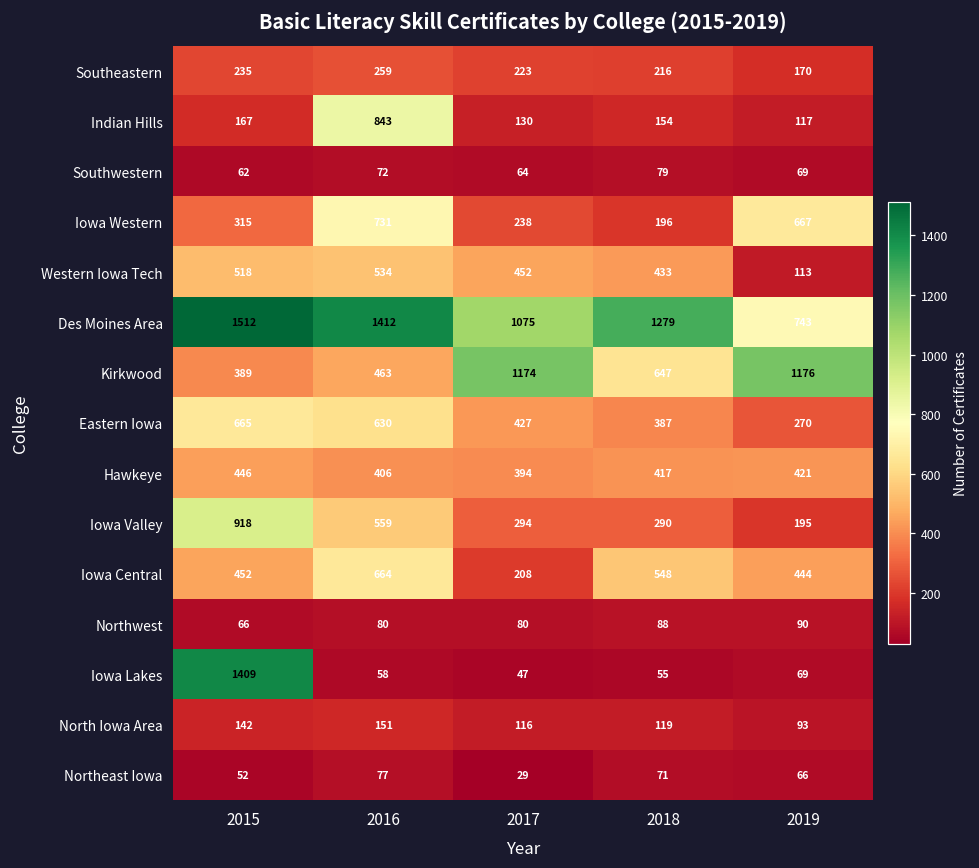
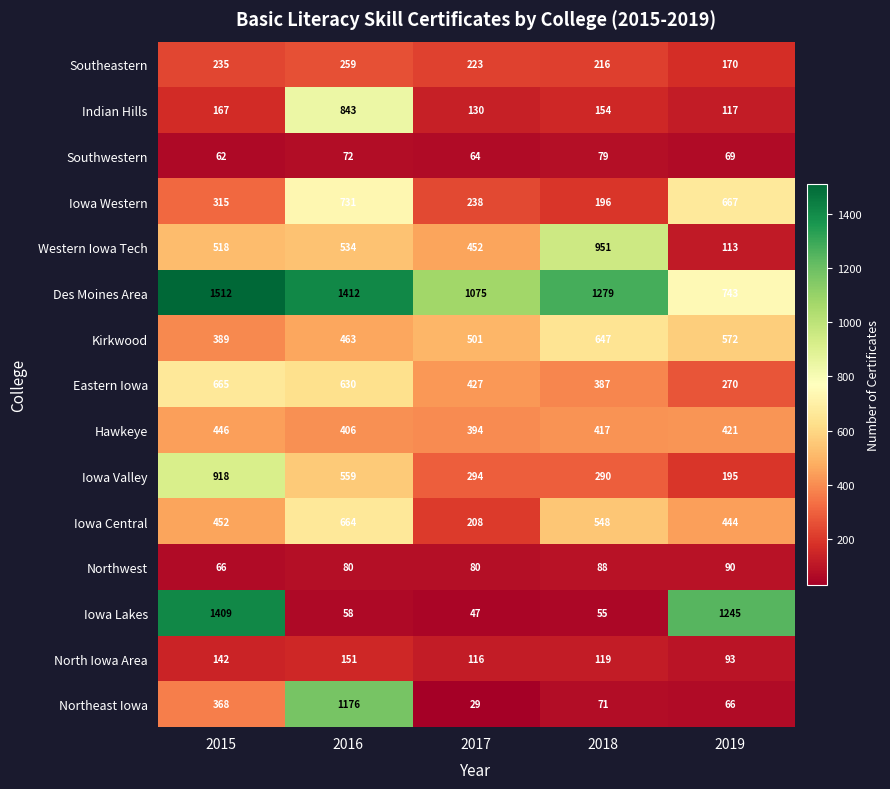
Western Iowa Tech, 2018: 433 -> 951
Kirkwood, 2017: 1174 -> 501
Kirkwood, 2019: 1176 -> 572
Iowa Lakes, 2019: 69 -> 1245
Northeast Iowa, 2015: 52 -> 368
Northeast Iowa, 2016: 77 -> 1176
